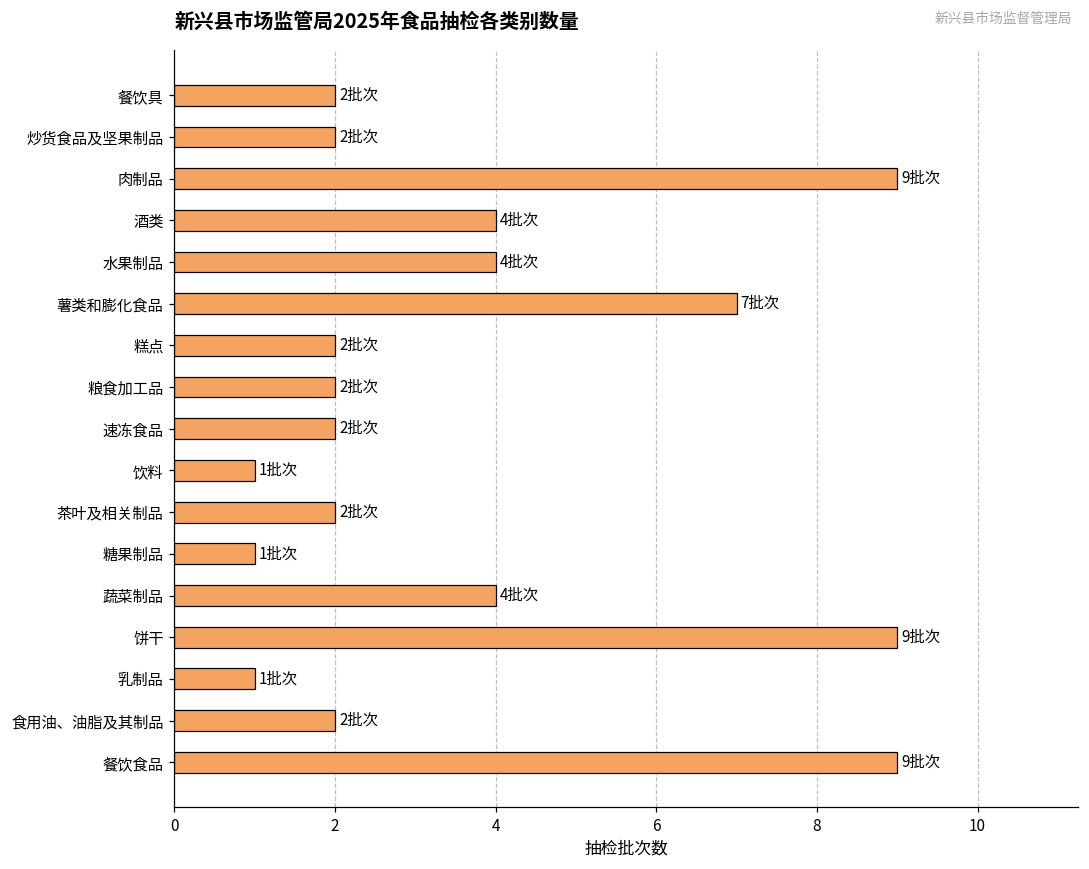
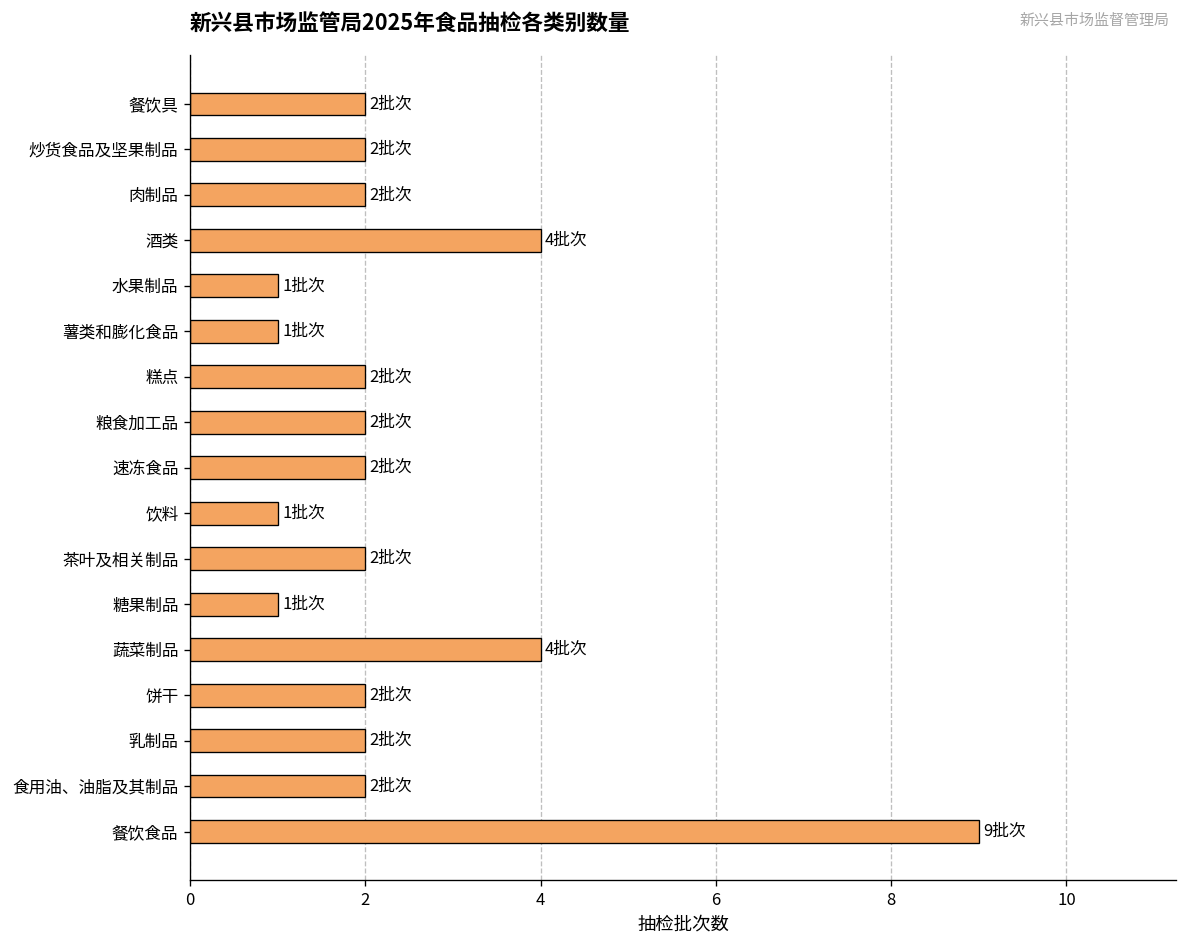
肉制品: 9 -> 2
水果制品: 4 -> 1
薯类和膨化食品: 7 -> 1
饼干: 9 -> 2
乳制品: 1 -> 2
